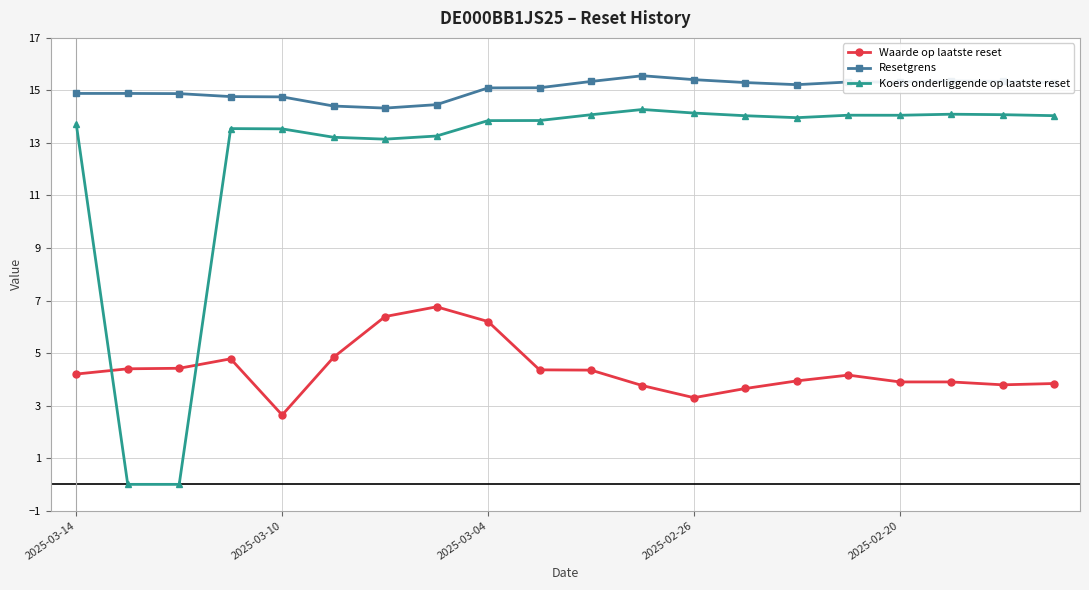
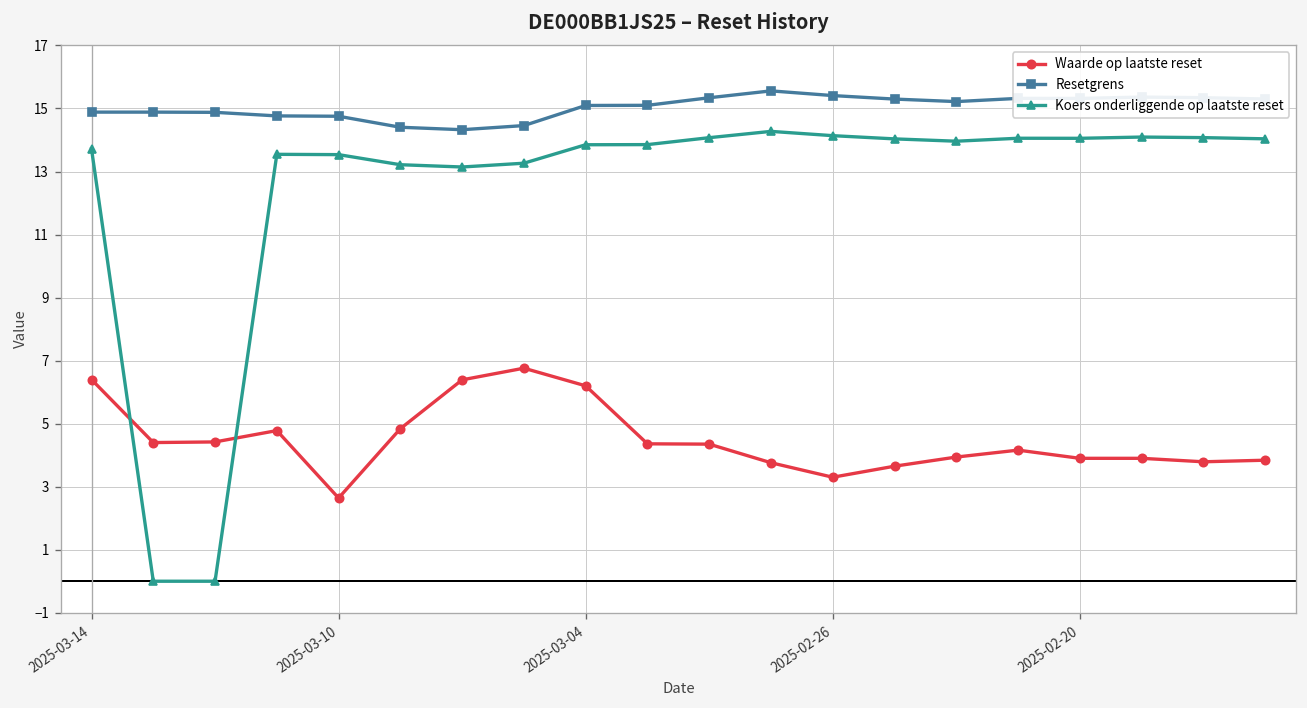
Waarde op laatste reset, 2025-03-14: 4.2 -> 6.4
